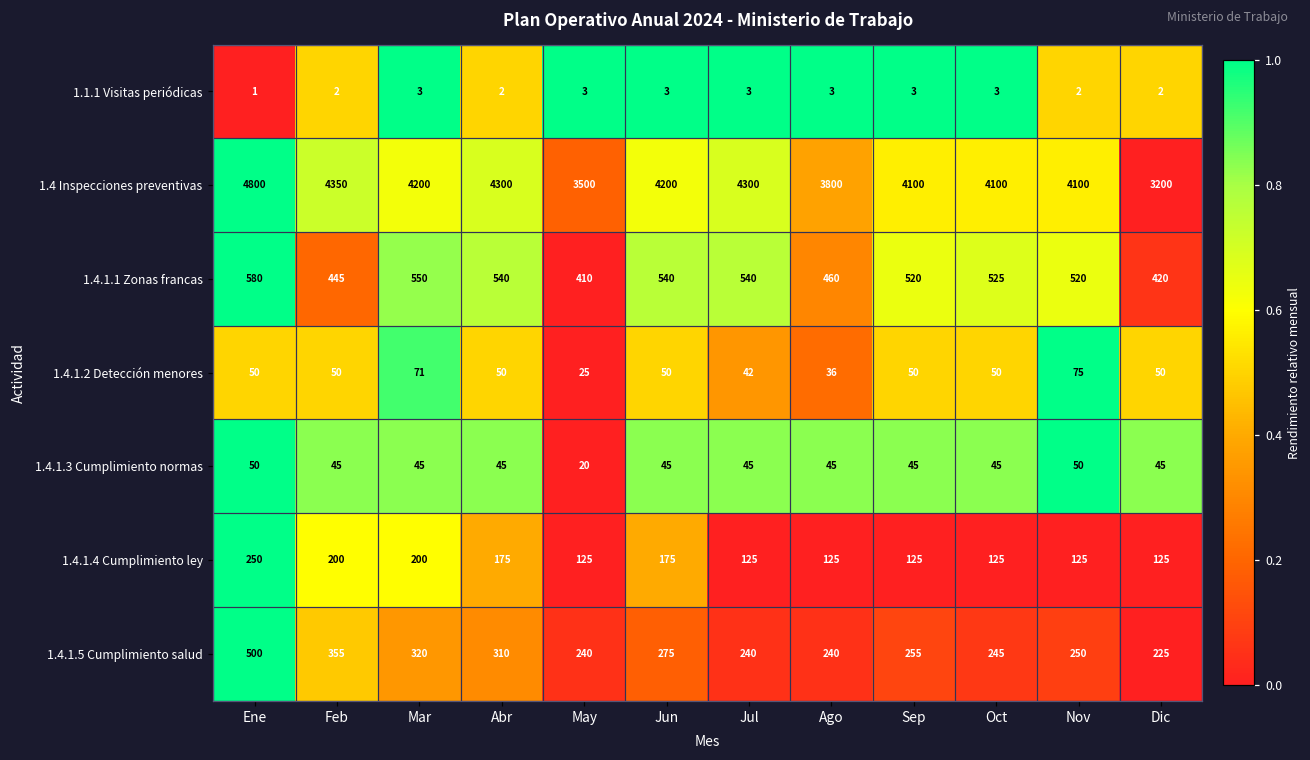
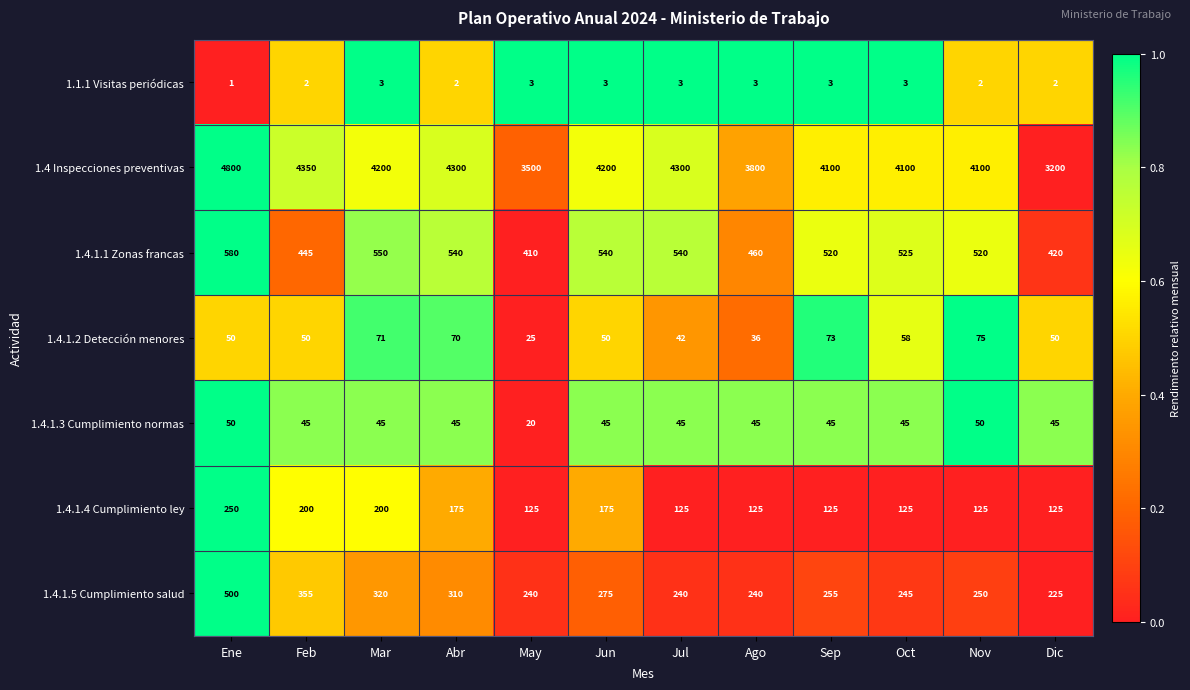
1.4.1.2 Detección menores, Abr: 50 -> 70
1.4.1.2 Detección menores, Sep: 50 -> 73
1.4.1.2 Detección menores, Oct: 50 -> 58
